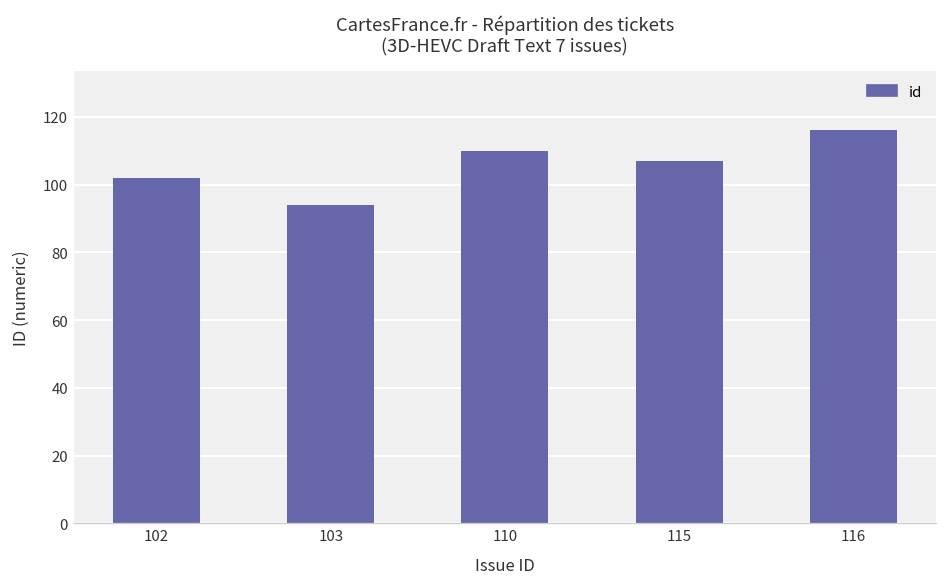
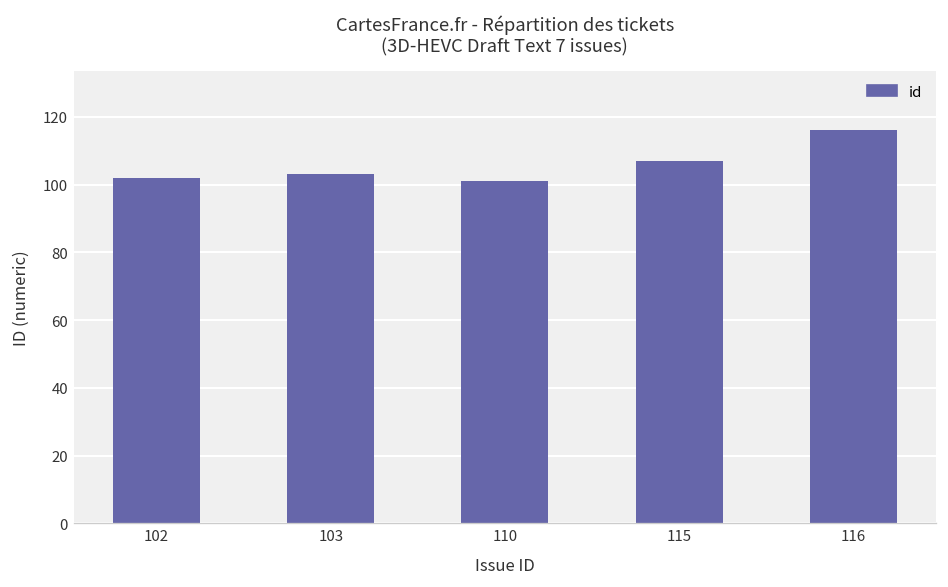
103: 94 -> 103
110: 110 -> 101
